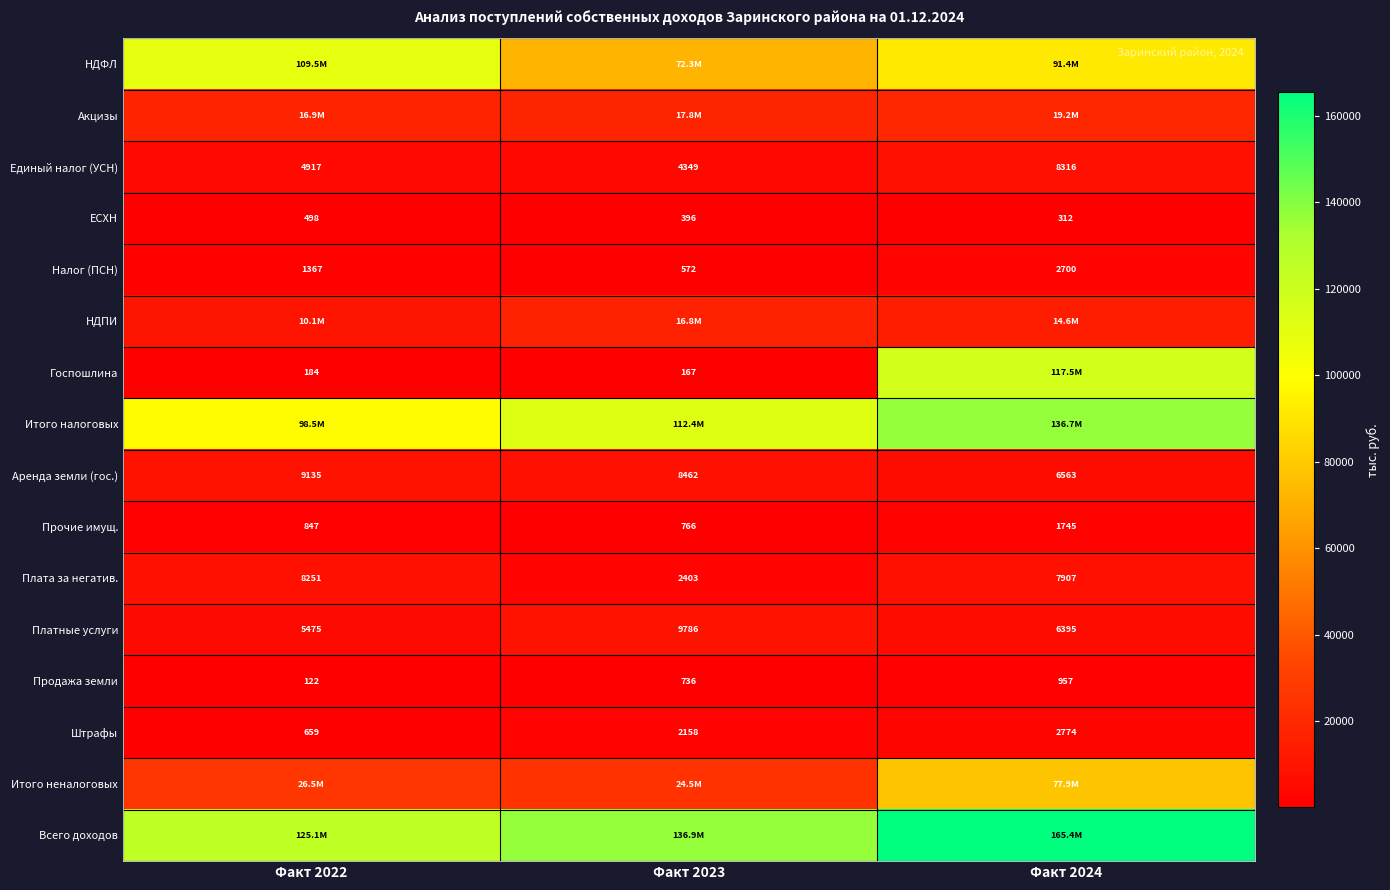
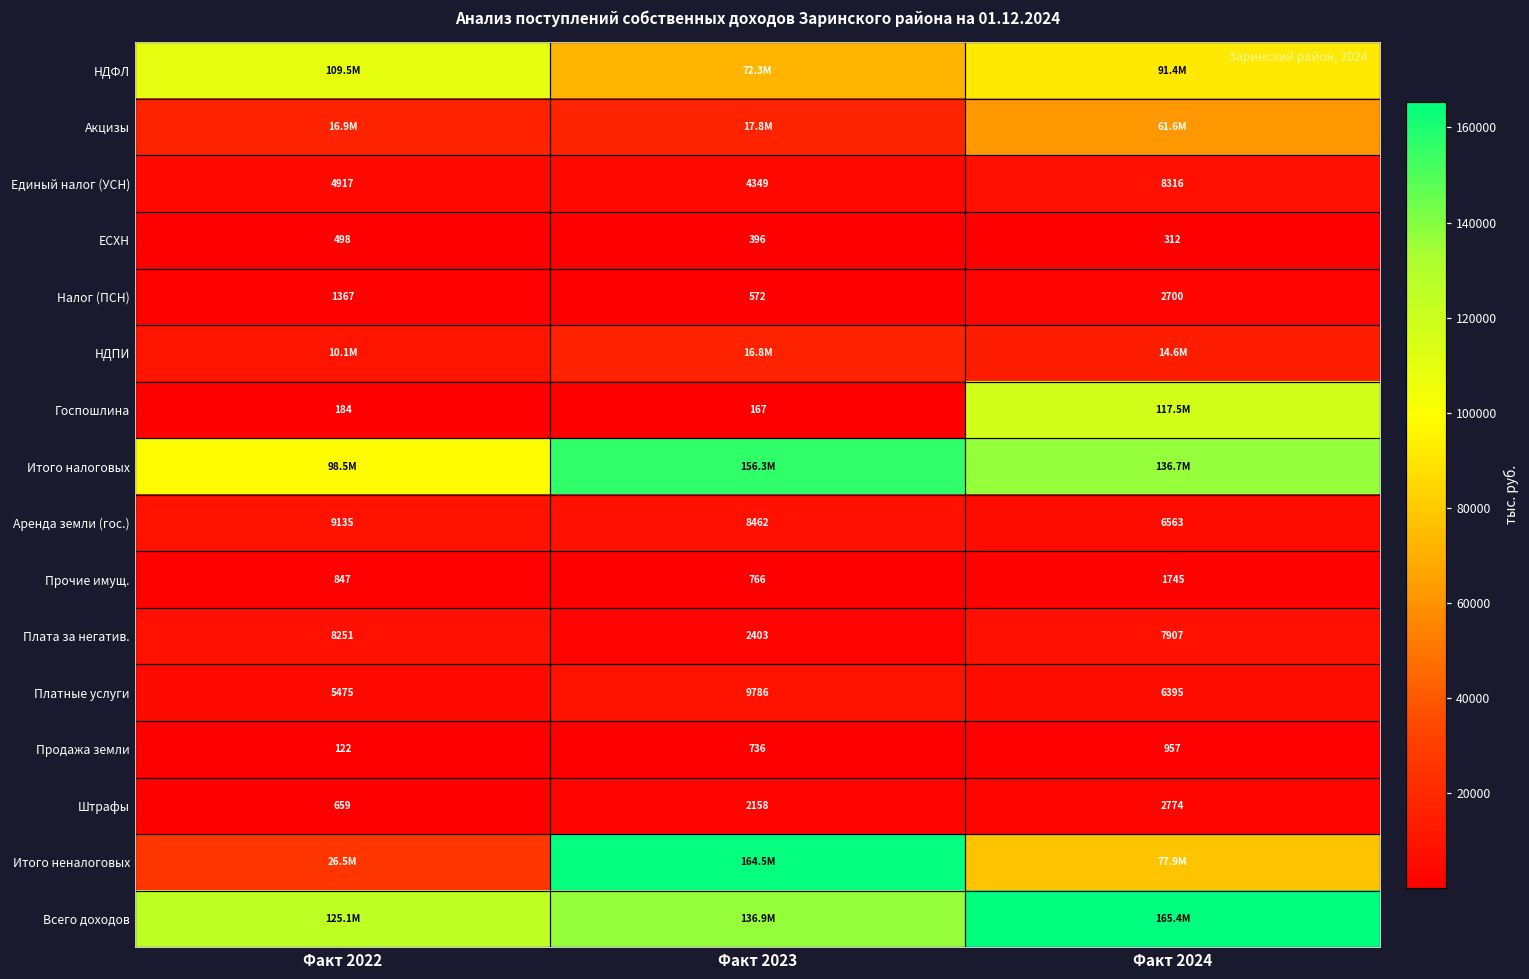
Акцизы, Факт 2024: 19.2М -> 61.6М
Итого налоговых, Факт 2023: 112.4М -> 156.3М
Итого неналоговых, Факт 2023: 24.5М -> 164.5М
